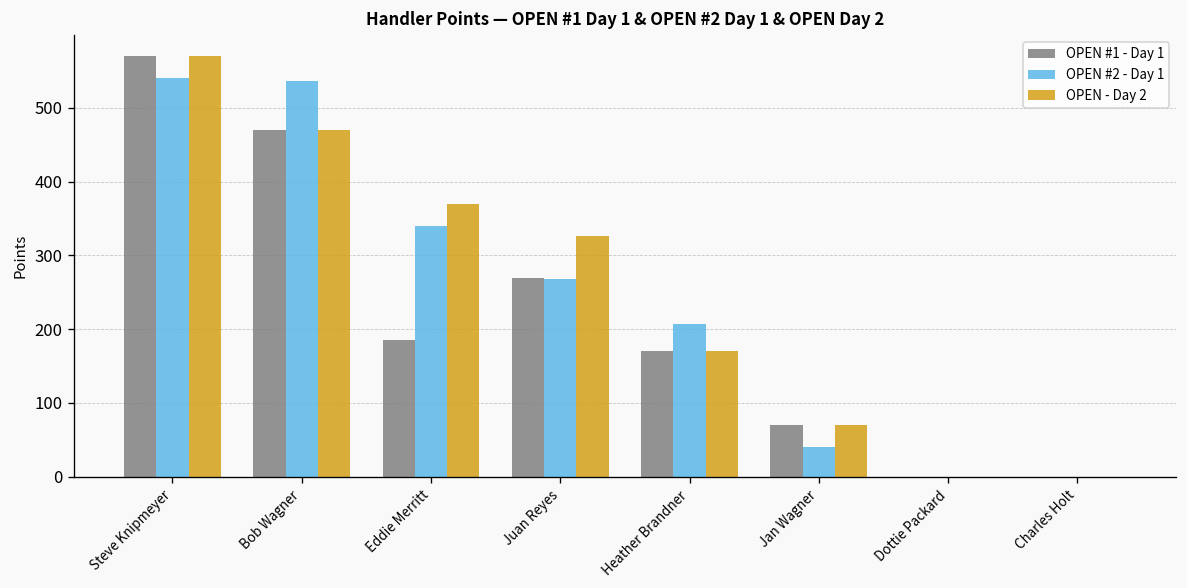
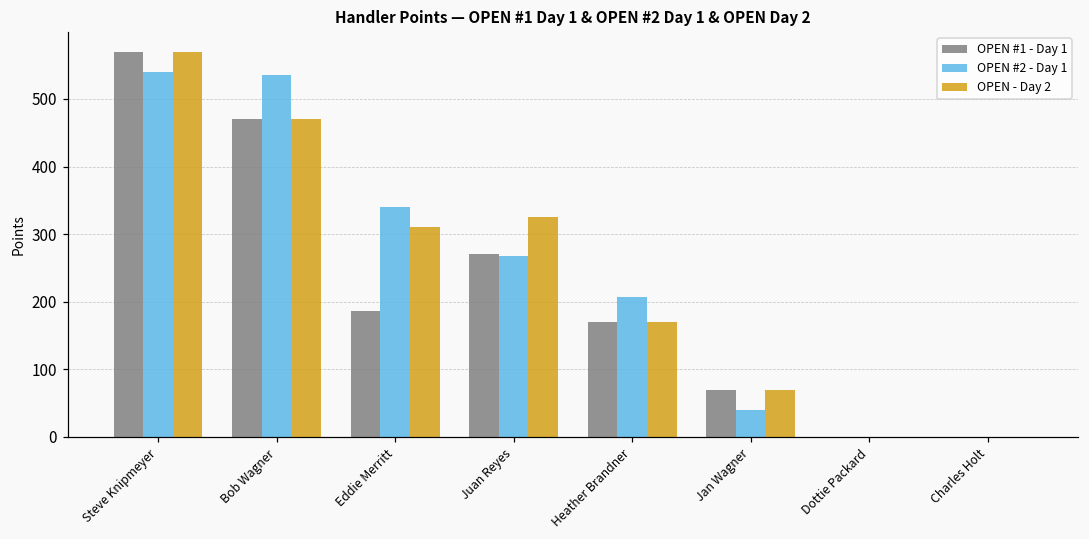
OPEN - Day 2, Eddie Merritt: 370 -> 310
